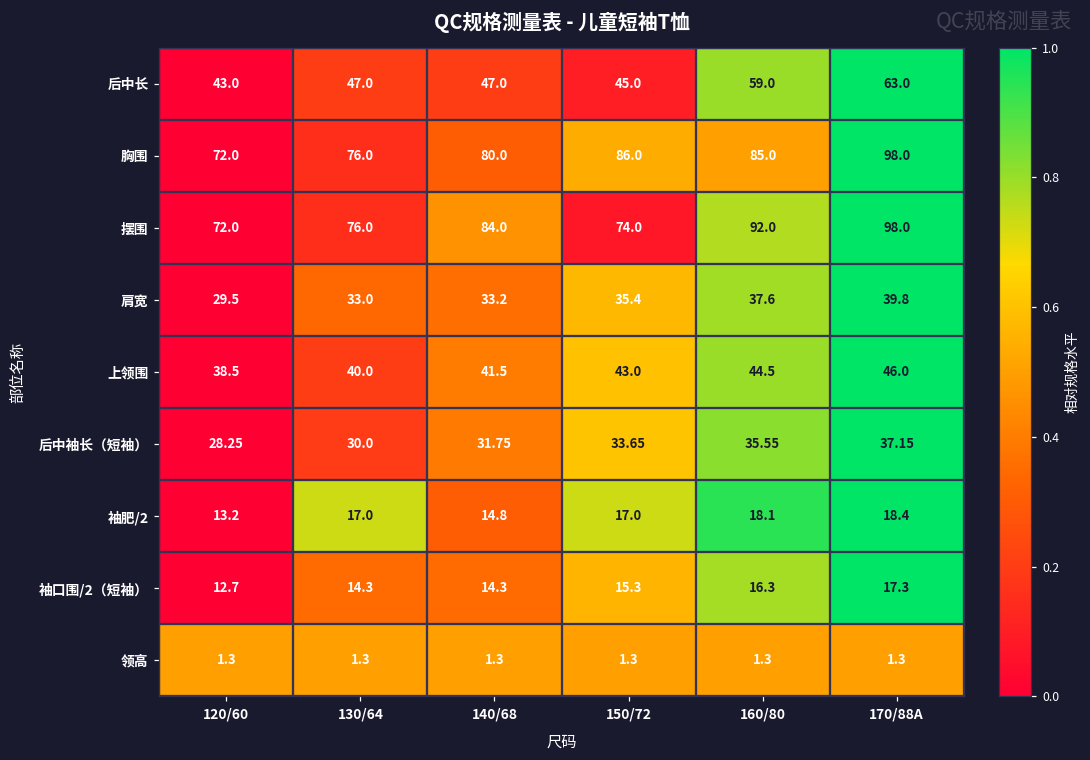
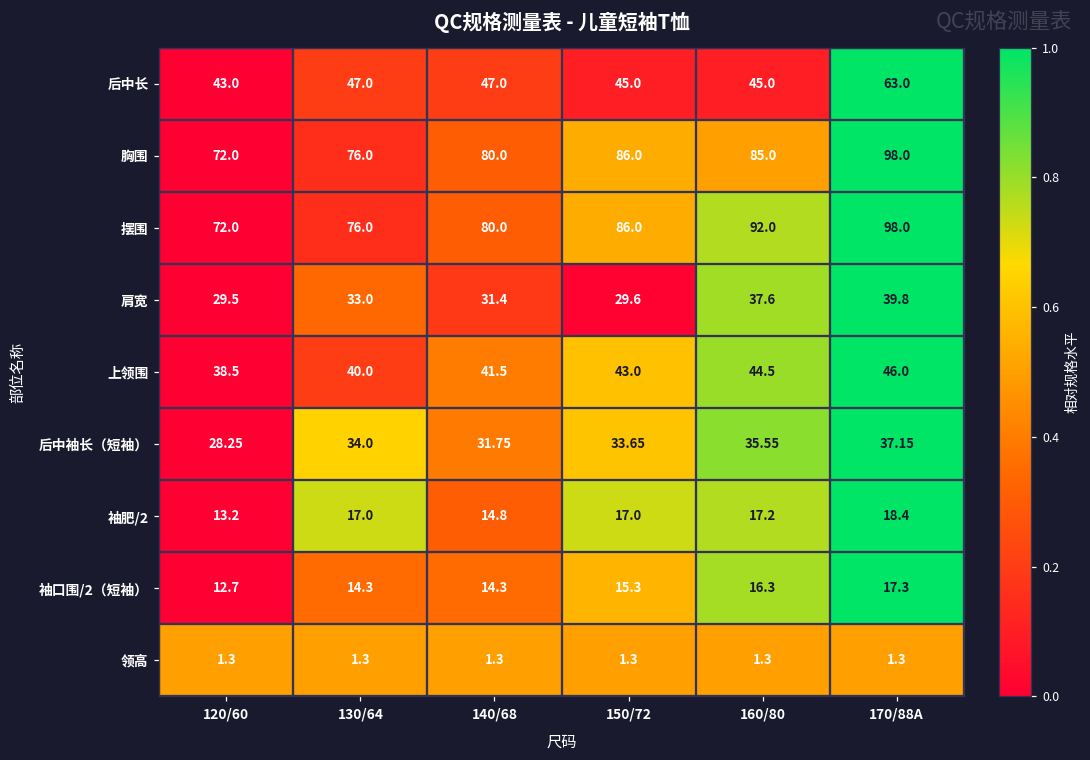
后中长, 160/80: 59.0 -> 45.0
摆围, 140/68: 84.0 -> 80.0
摆围, 150/72: 74.0 -> 86.0
肩宽, 140/68: 33.2 -> 31.4
肩宽, 150/72: 35.4 -> 29.6
后中袖长（短袖）, 130/64: 30.0 -> 34.0
袖肥/2, 160/80: 18.1 -> 17.2
